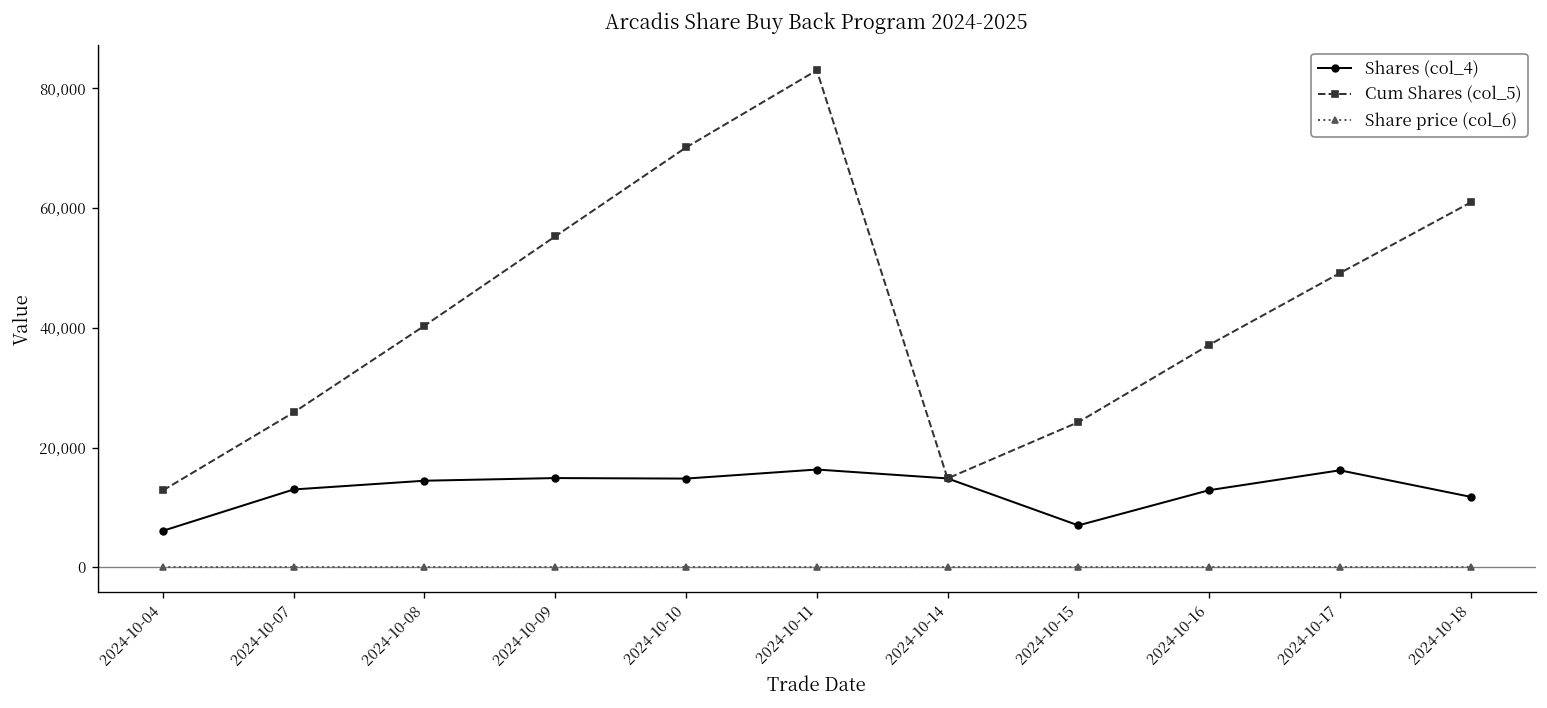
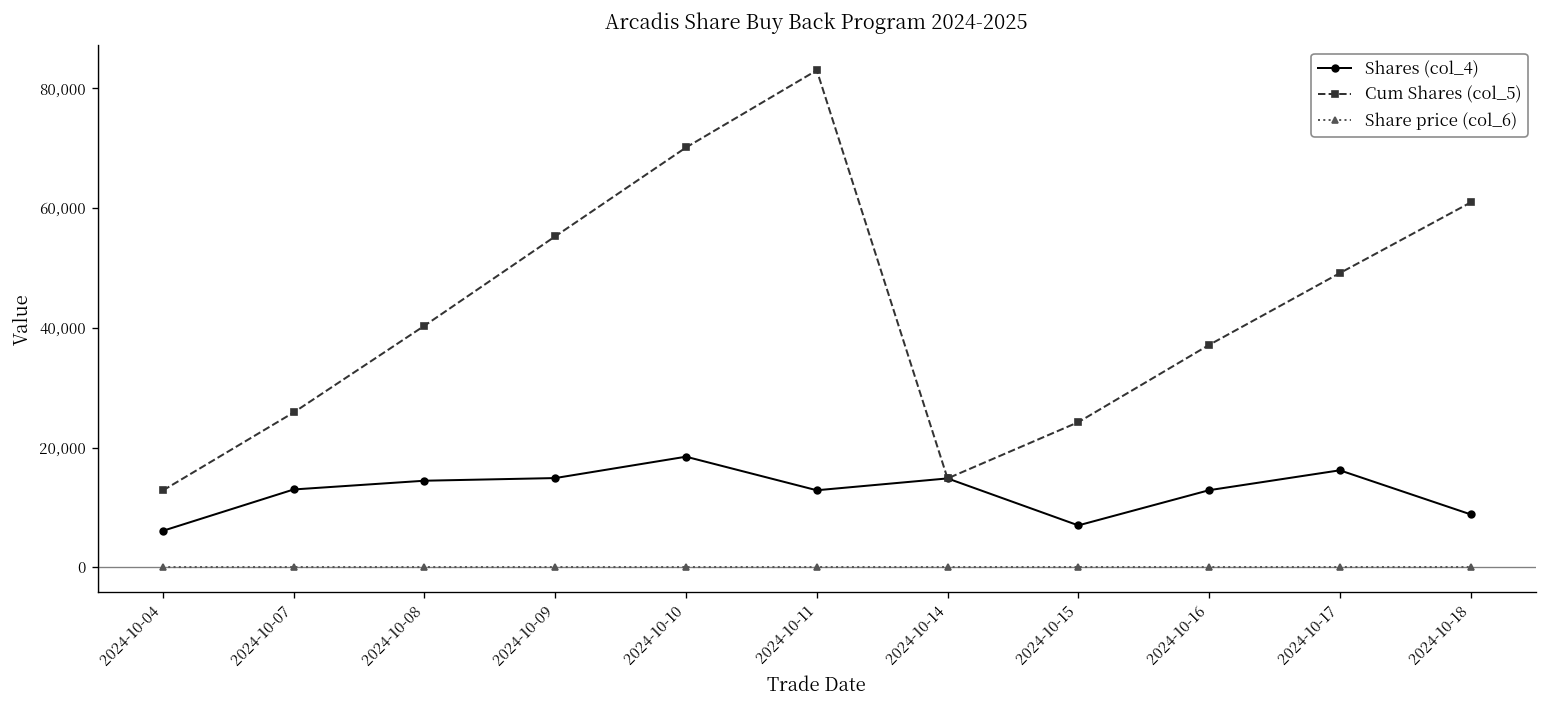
Shares (col_4), 2024-10-10: 15,000 -> 18,000
Shares (col_4), 2024-10-11: 16,000 -> 13,000
Shares (col_4), 2024-10-18: 12,000 -> 9,000
